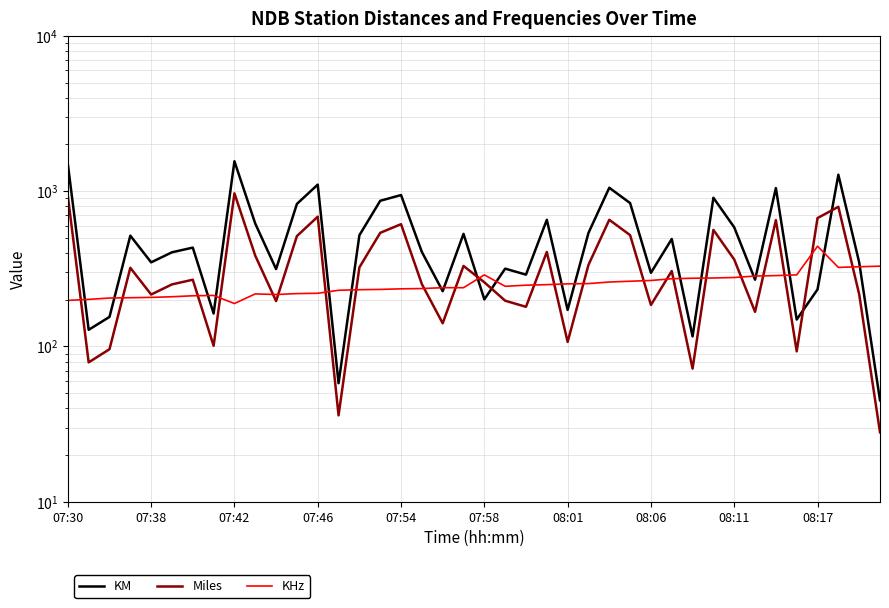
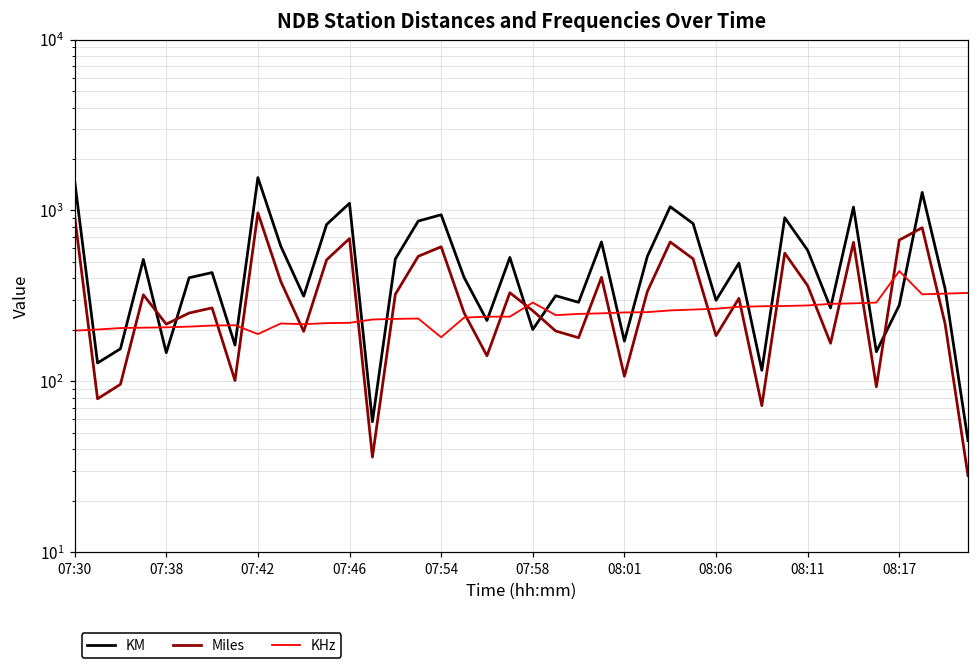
KM, 07:38: 350 -> 150
KHz, 07:54: 240 -> 180
KM, 08:17: 230 -> 280
